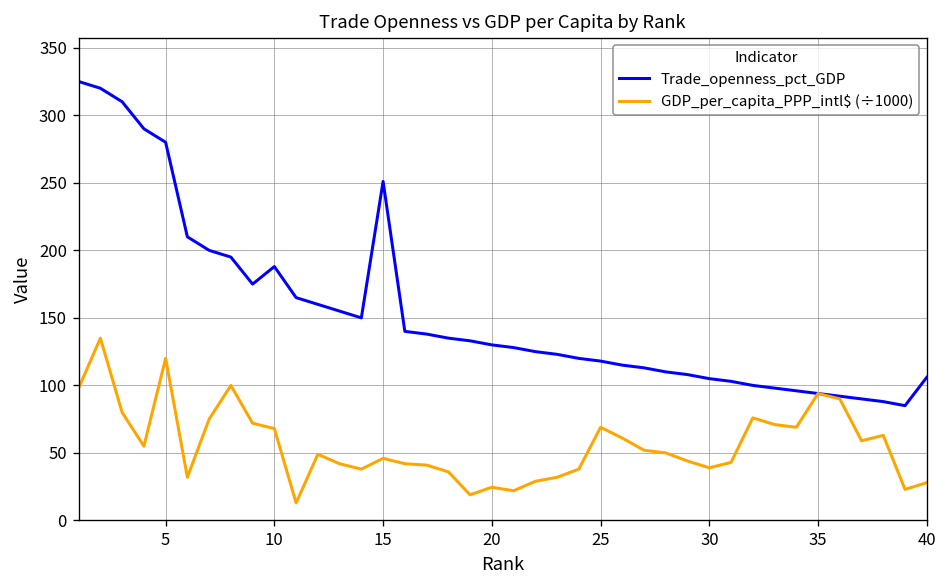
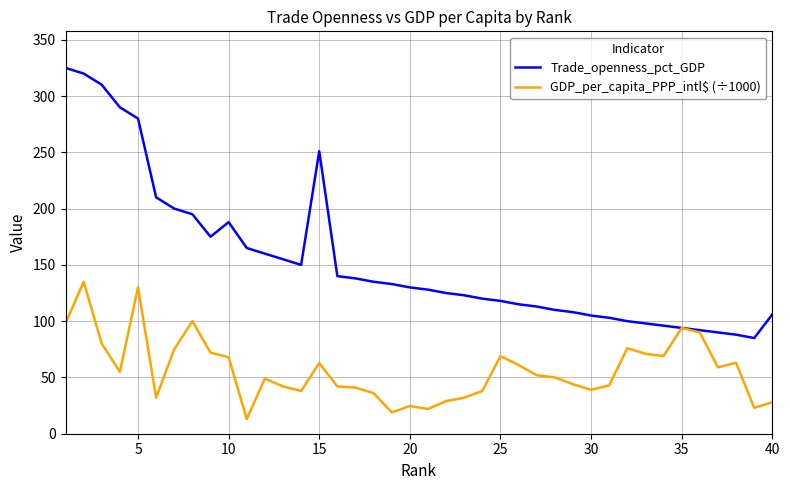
GDP_per_capita_PPP_intl$ (÷1000), 5: 120 -> 130
GDP_per_capita_PPP_intl$ (÷1000), 15: 46 -> 63
